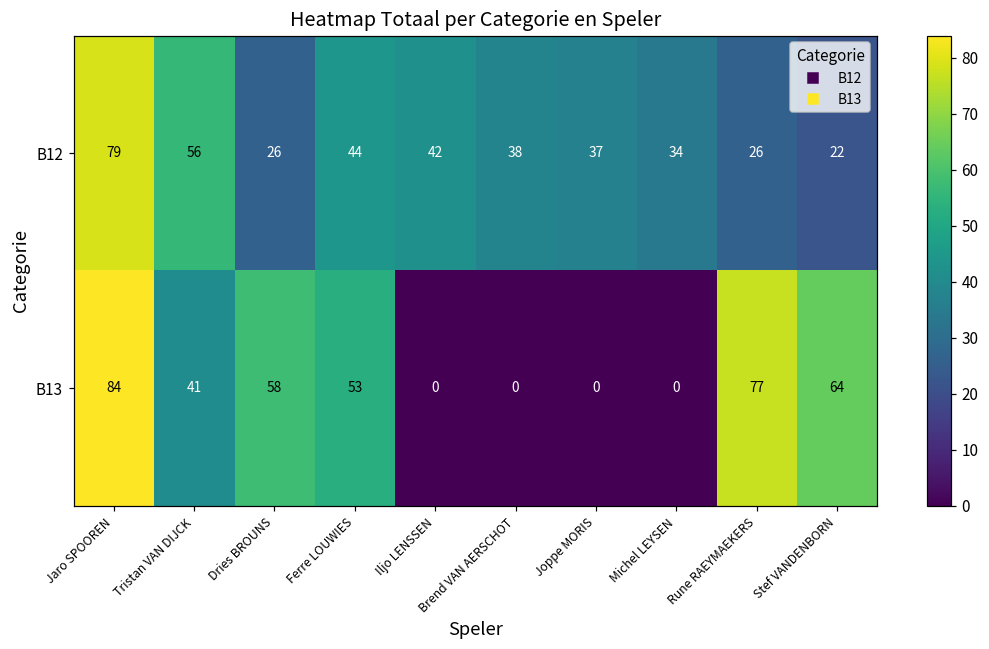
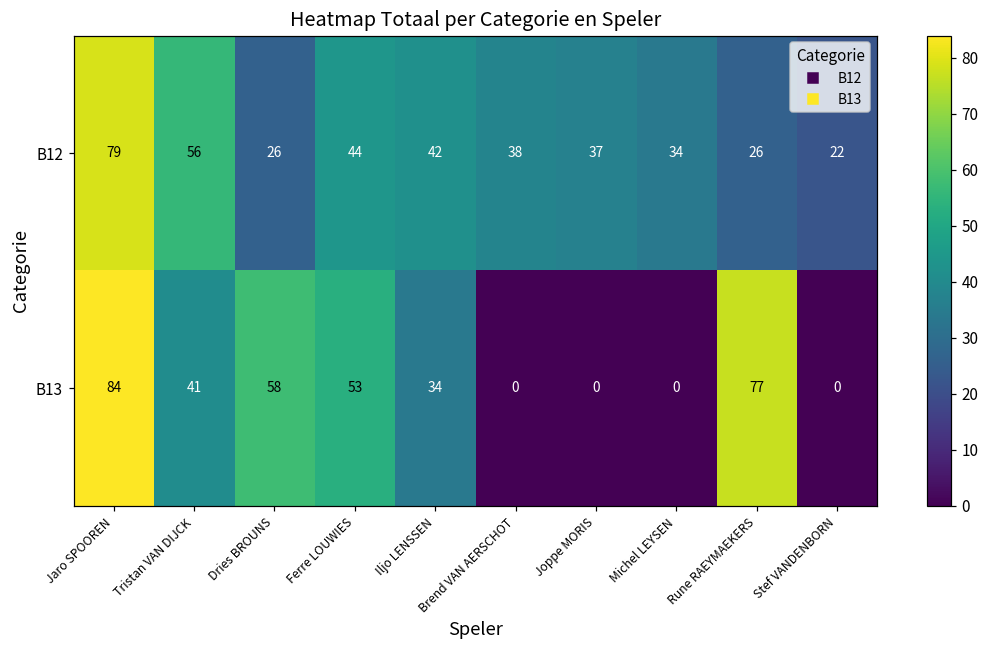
B13, Iljo LENSSEN: 0 -> 34
B13, Stef VANDENBORN: 64 -> 0
